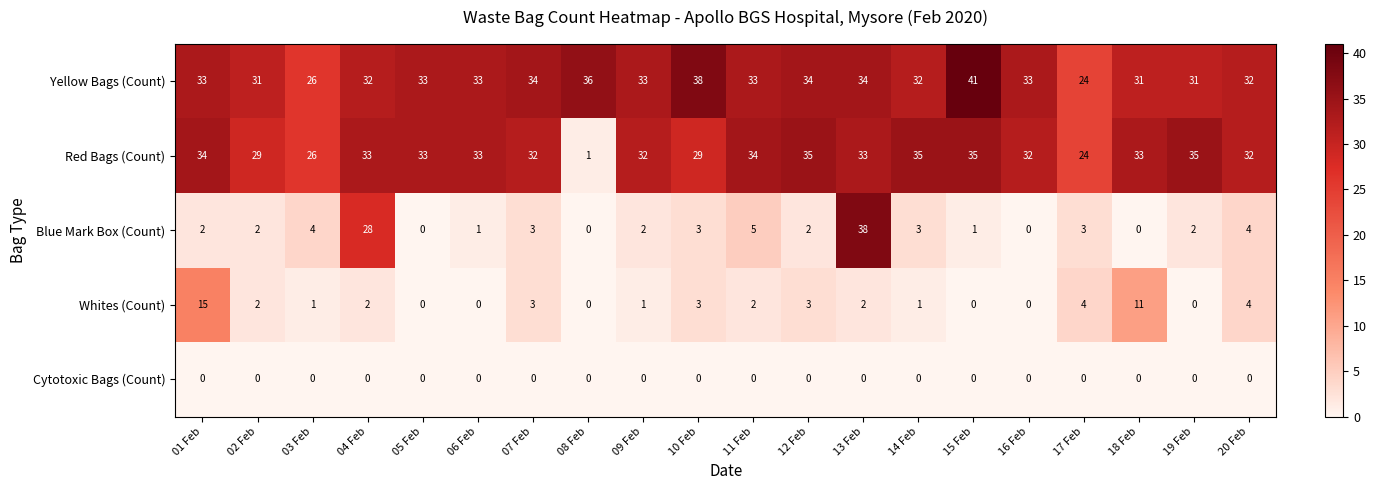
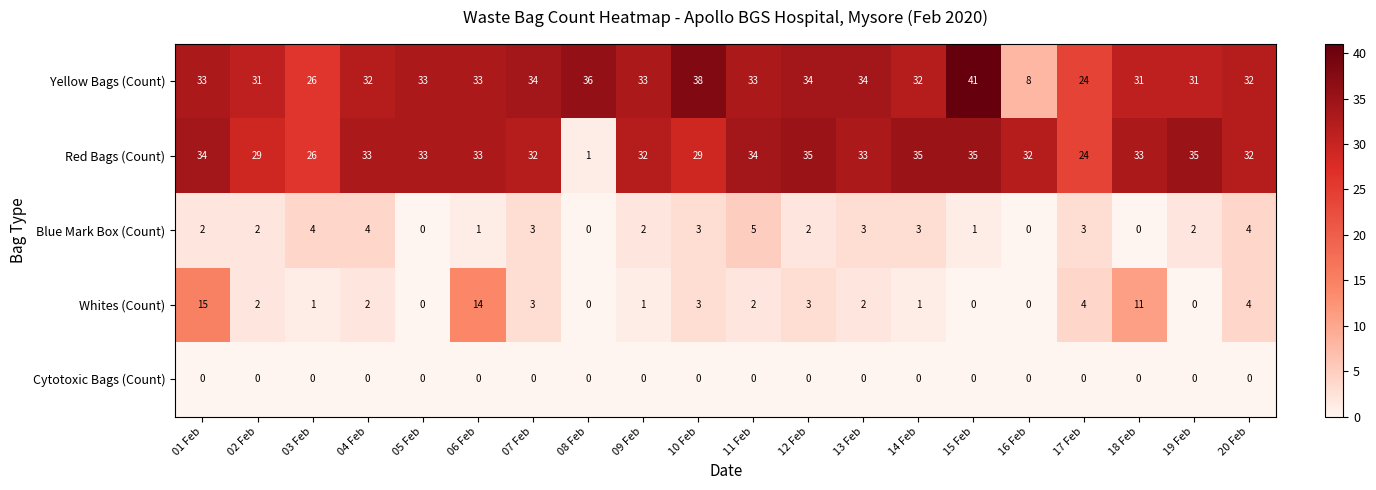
Yellow Bags (Count), 16 Feb: 33 -> 8
Blue Mark Box (Count), 04 Feb: 28 -> 4
Blue Mark Box (Count), 13 Feb: 38 -> 3
Whites (Count), 06 Feb: 0 -> 14
